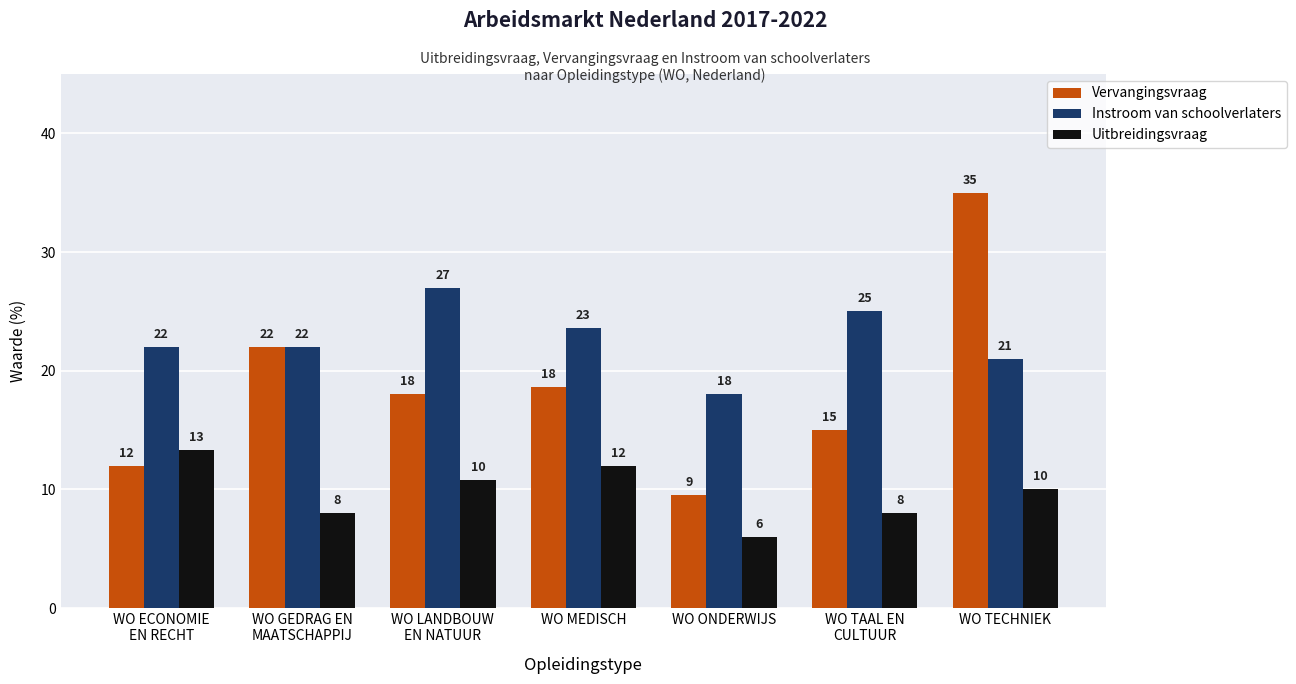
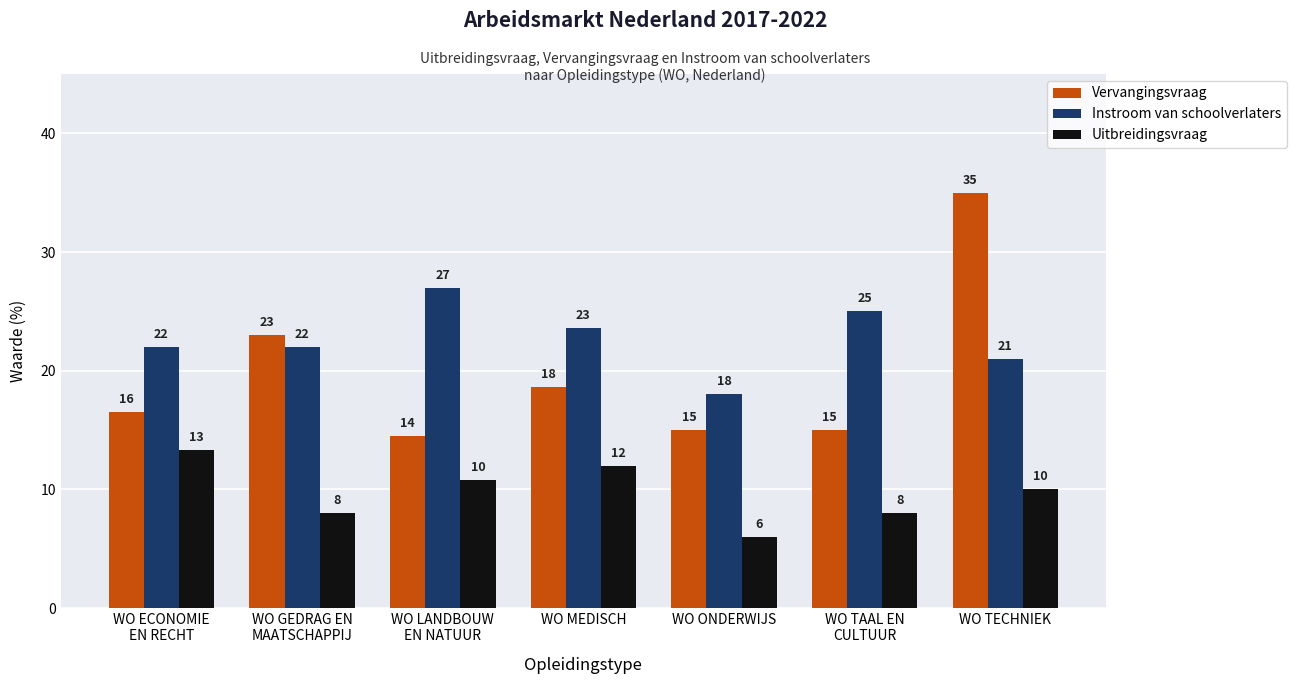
Vervangingsvraag, WO ECONOMIE EN RECHT: 12 -> 16
Vervangingsvraag, WO GEDRAG EN MAATSCHAPPIJ: 22 -> 23
Vervangingsvraag, WO LANDBOUW EN NATUUR: 18 -> 14
Vervangingsvraag, WO ONDERWIJS: 9 -> 15
